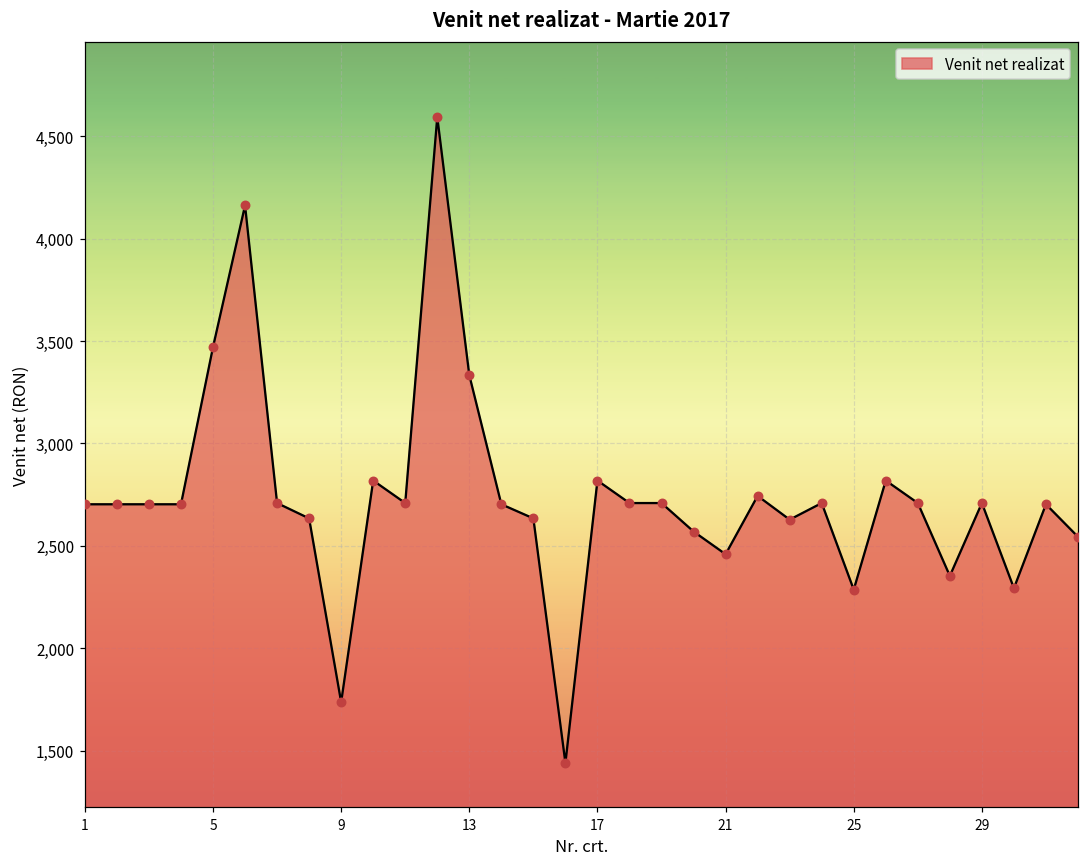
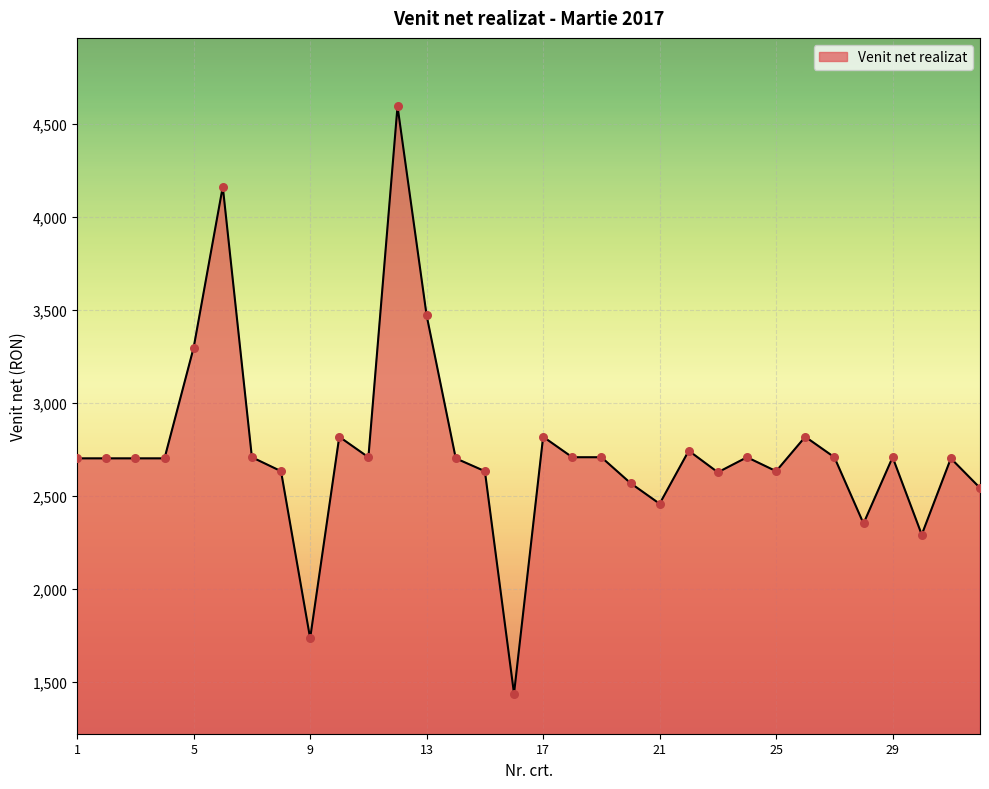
5: 3,470 -> 3,300
13: 3,330 -> 3,470
25: 2,290 -> 2,630
